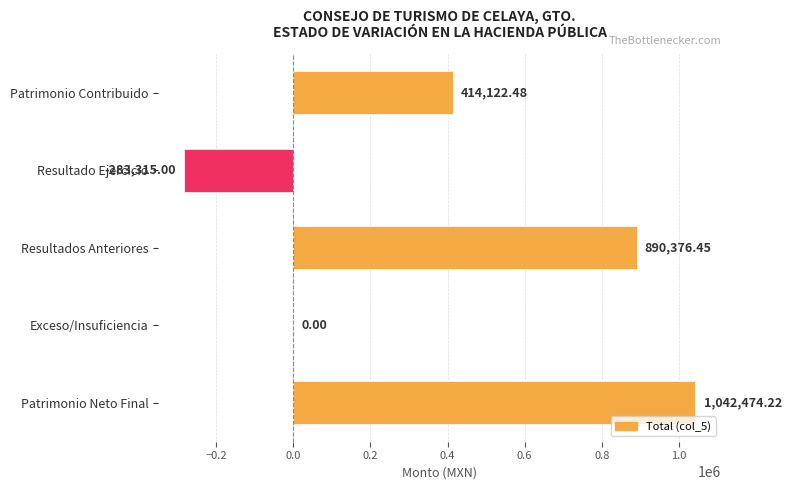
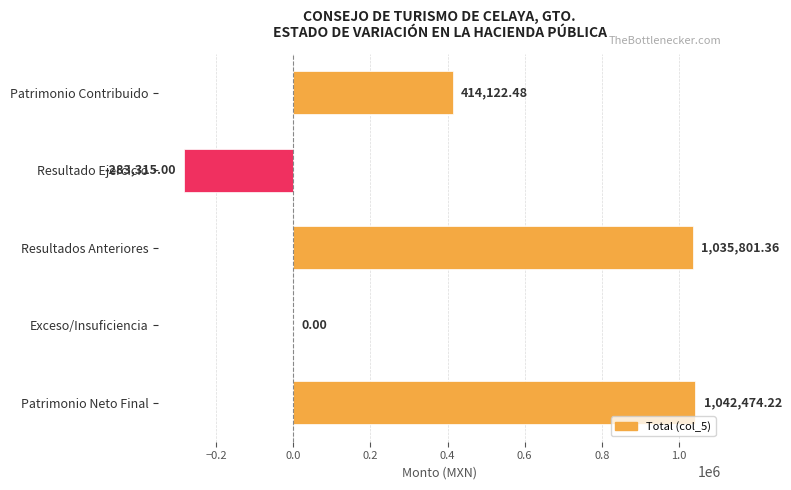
Resultados Anteriores: 890,376.45 -> 1,035,801.36
